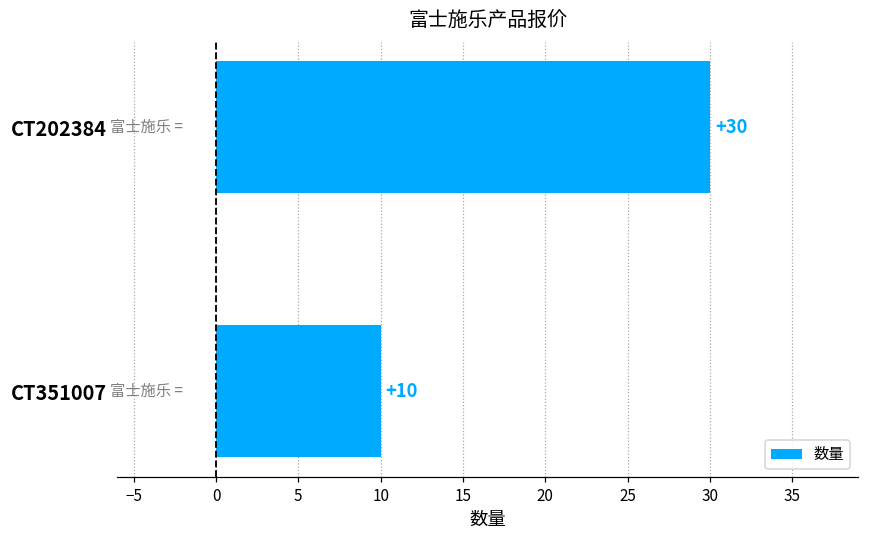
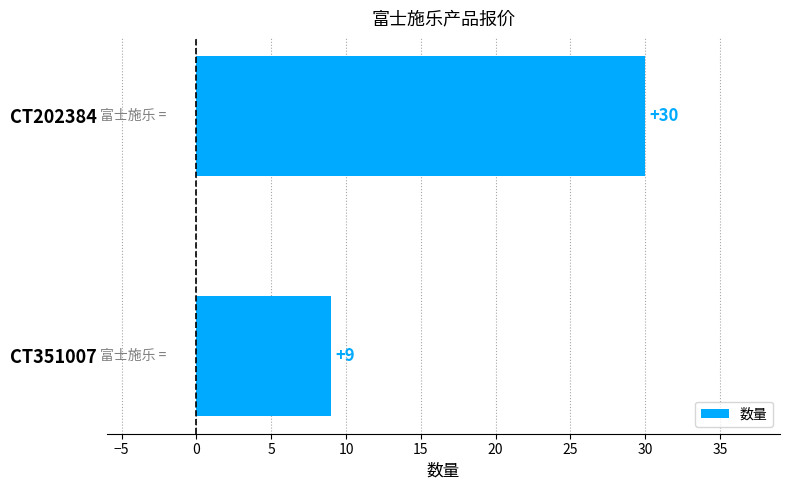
CT351007: +10 -> +9
